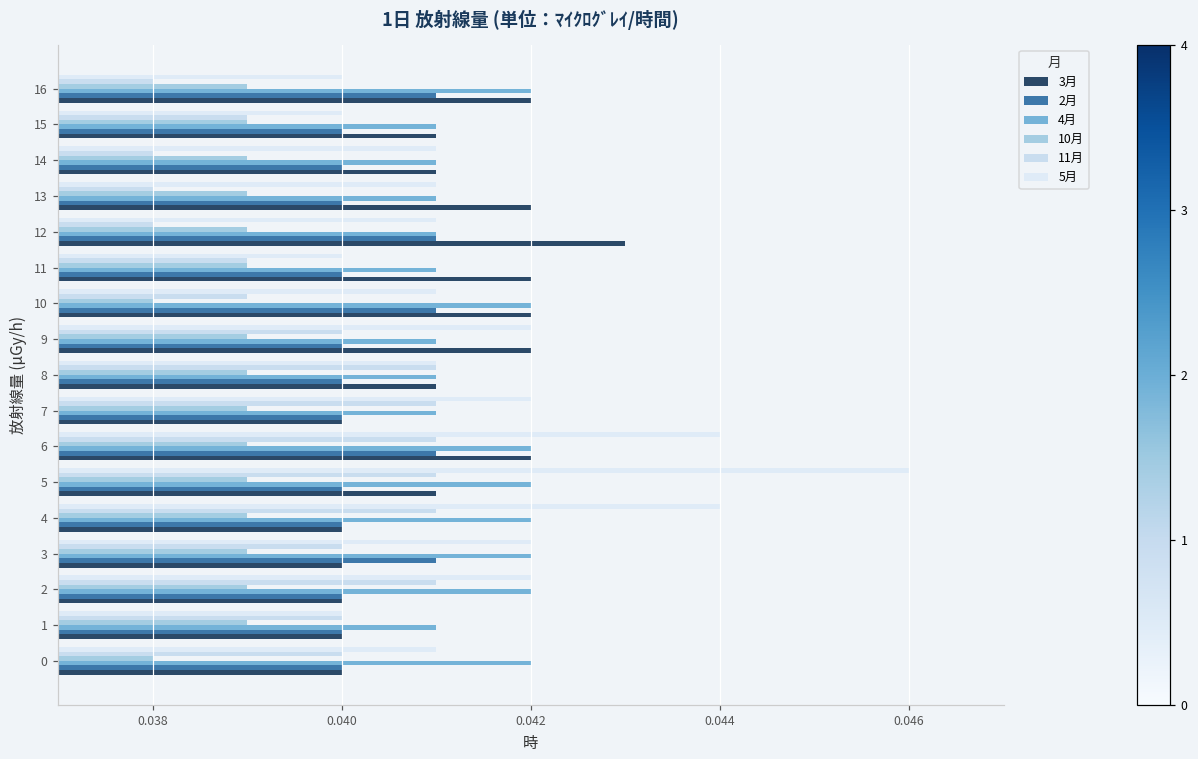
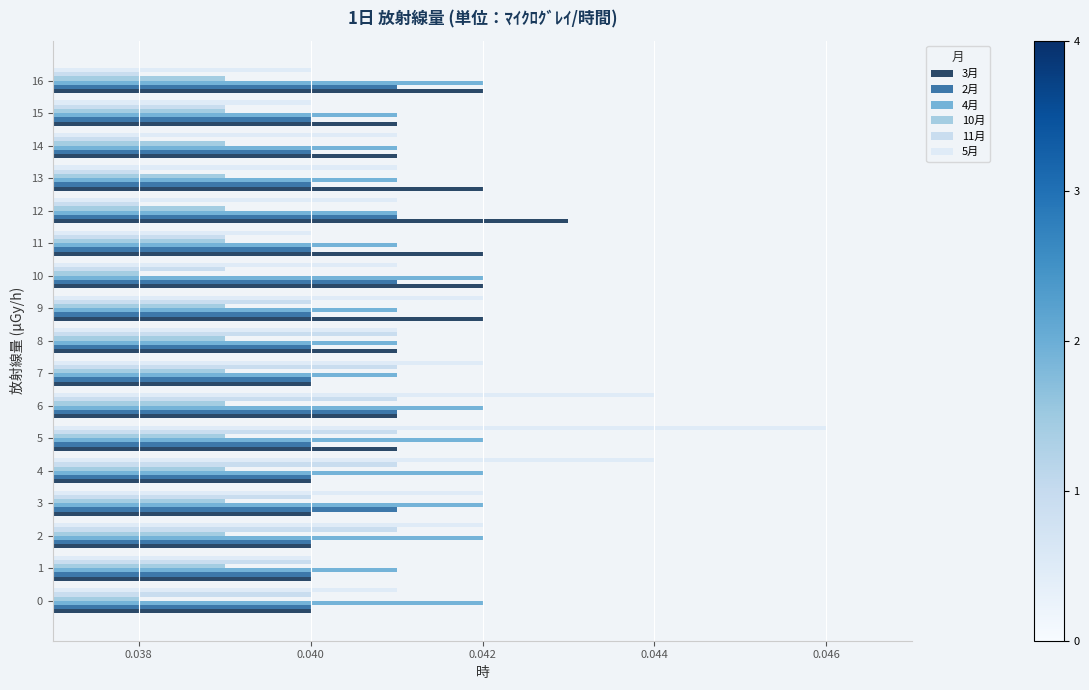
3月, 6: 0.042 -> 0.041
